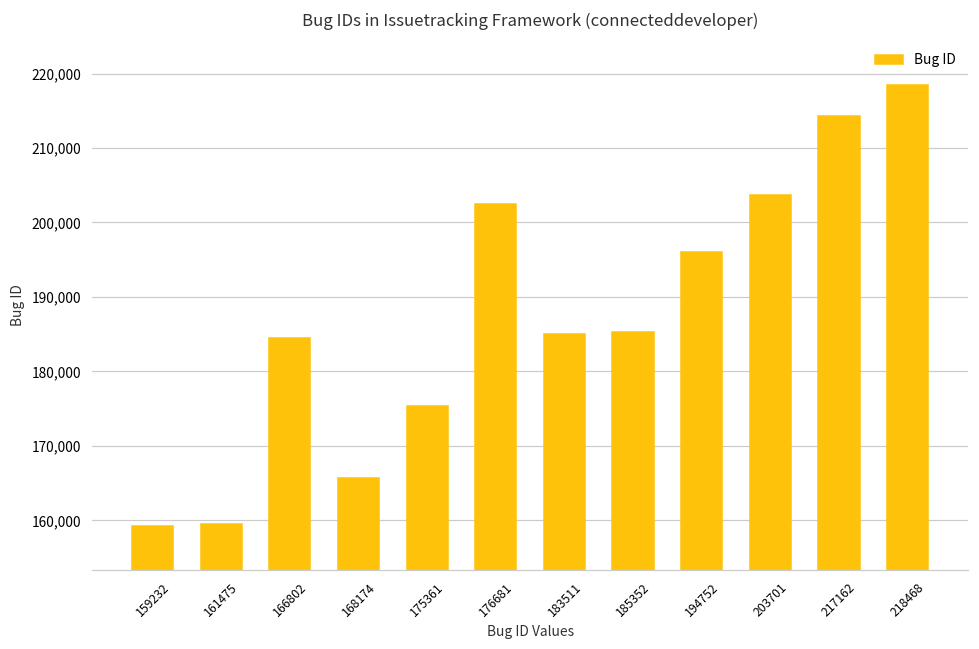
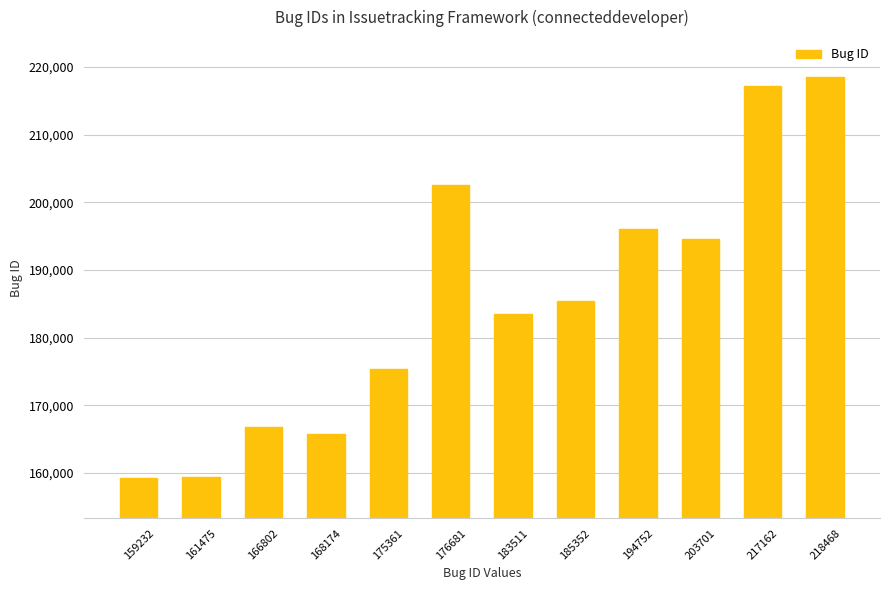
166802: 185,000 -> 167,000
183511: 185,000 -> 184,000
203701: 204,000 -> 195,000
217162: 214,000 -> 217,000
